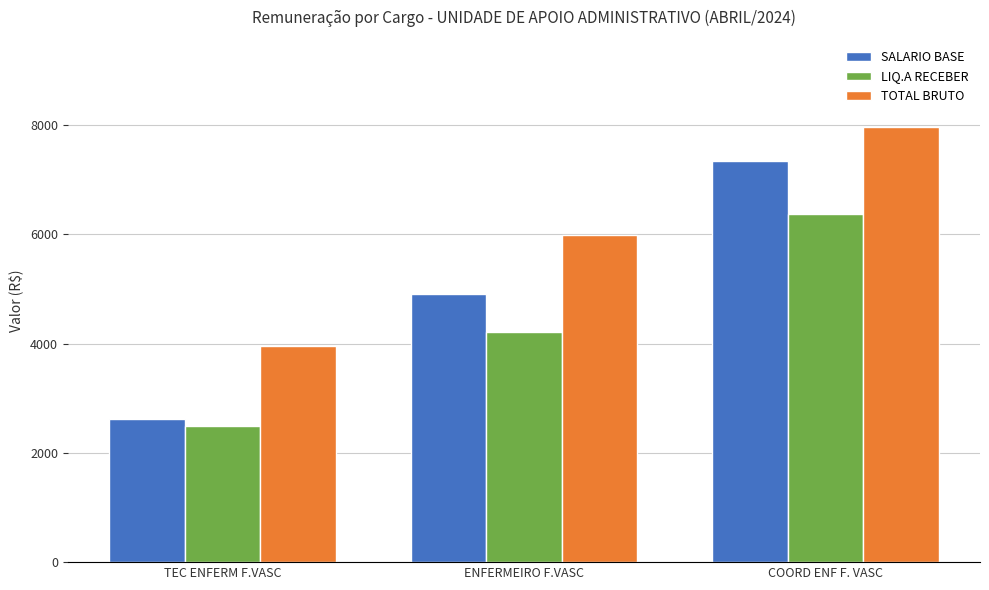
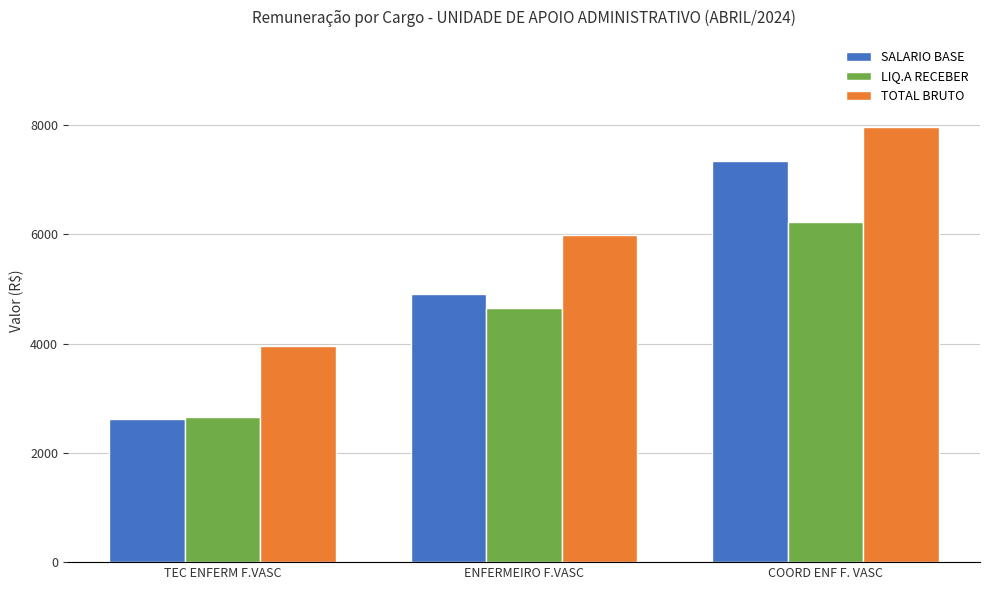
LIQ.A RECEBER, TEC ENFERM F.VASC: 2500 -> 2600
LIQ.A RECEBER, ENFERMEIRO F.VASC: 4200 -> 4600
LIQ.A RECEBER, COORD ENF F. VASC: 6400 -> 6200
